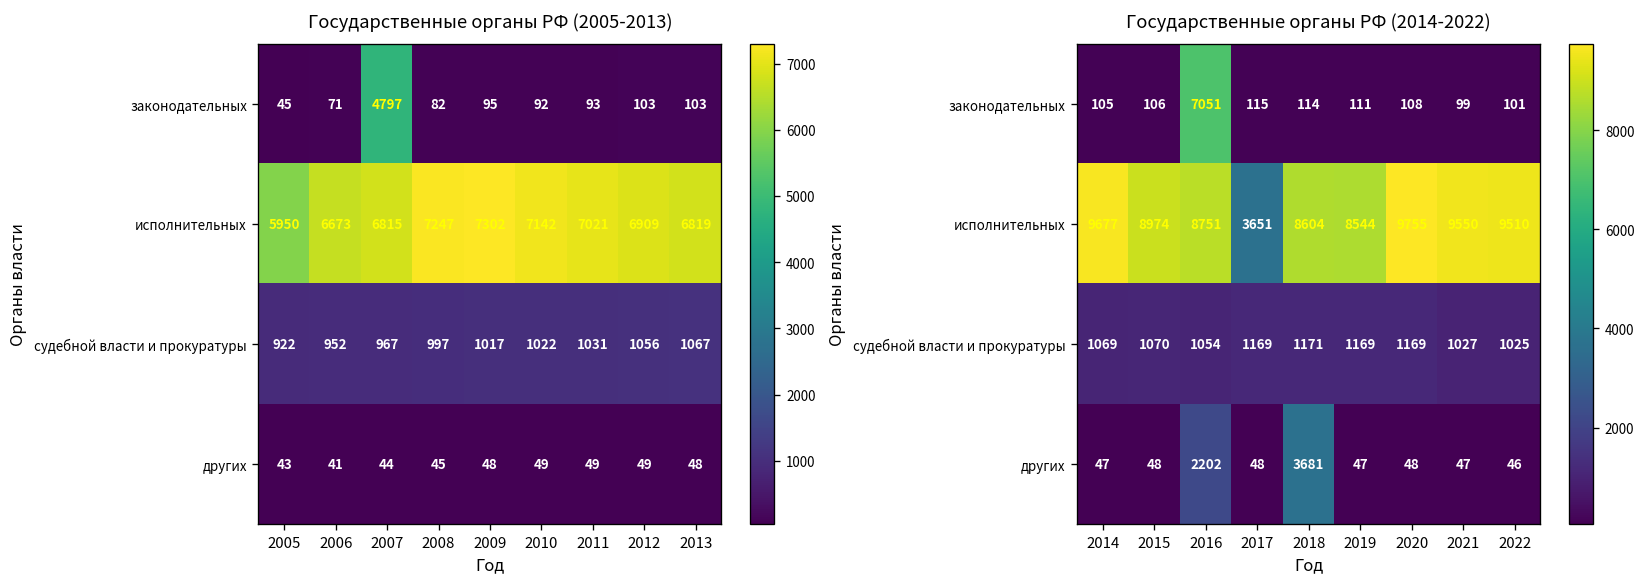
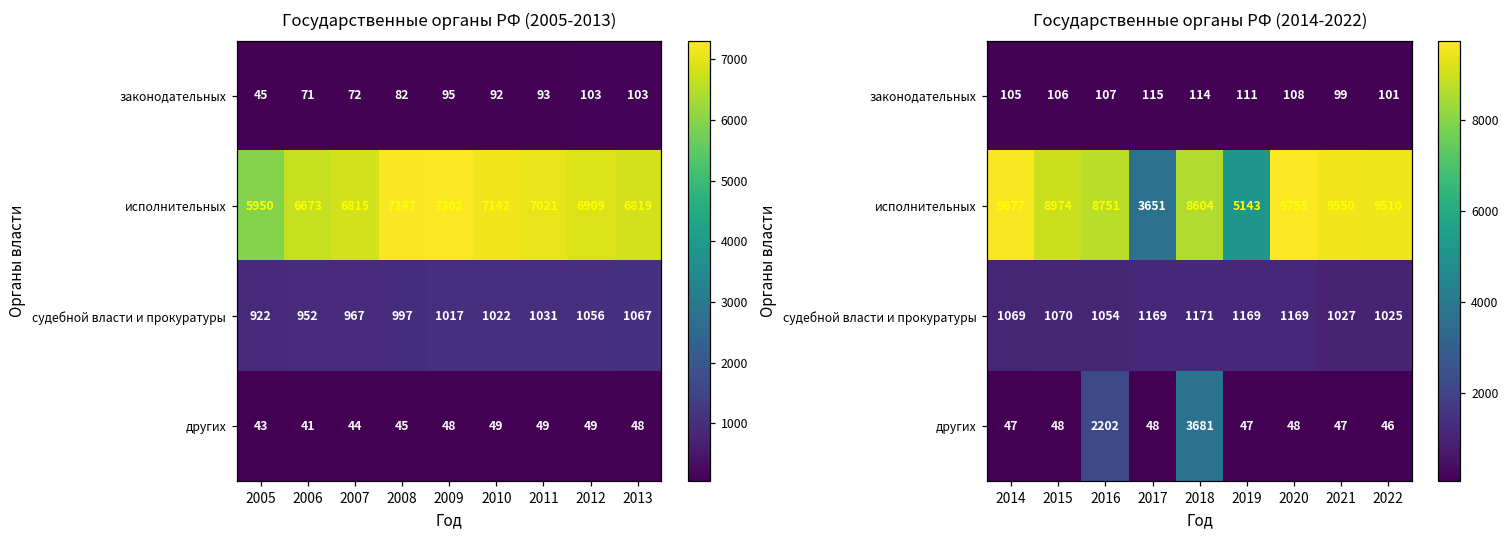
Государственные органы РФ (2005-2013), законодательных, 2007: 4797 -> 72
Государственные органы РФ (2014-2022), законодательных, 2016: 7051 -> 107
Государственные органы РФ (2014-2022), исполнительных, 2019: 8544 -> 5143
